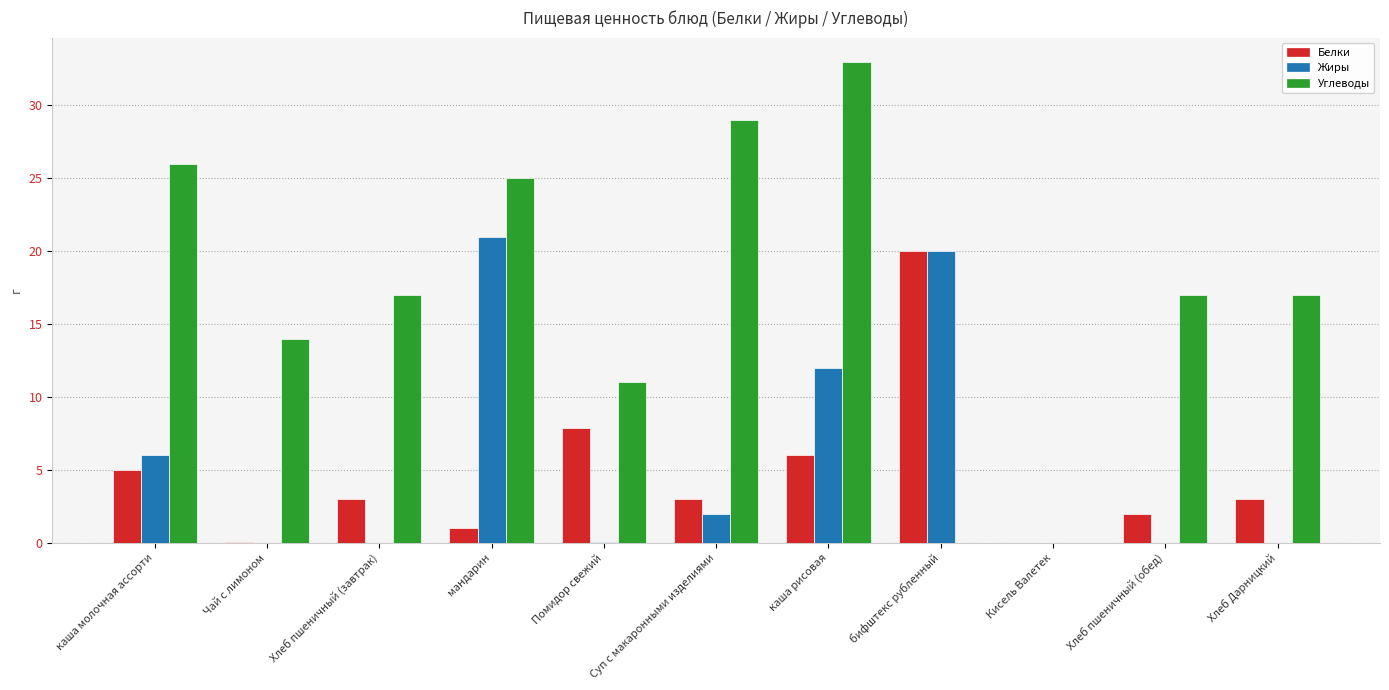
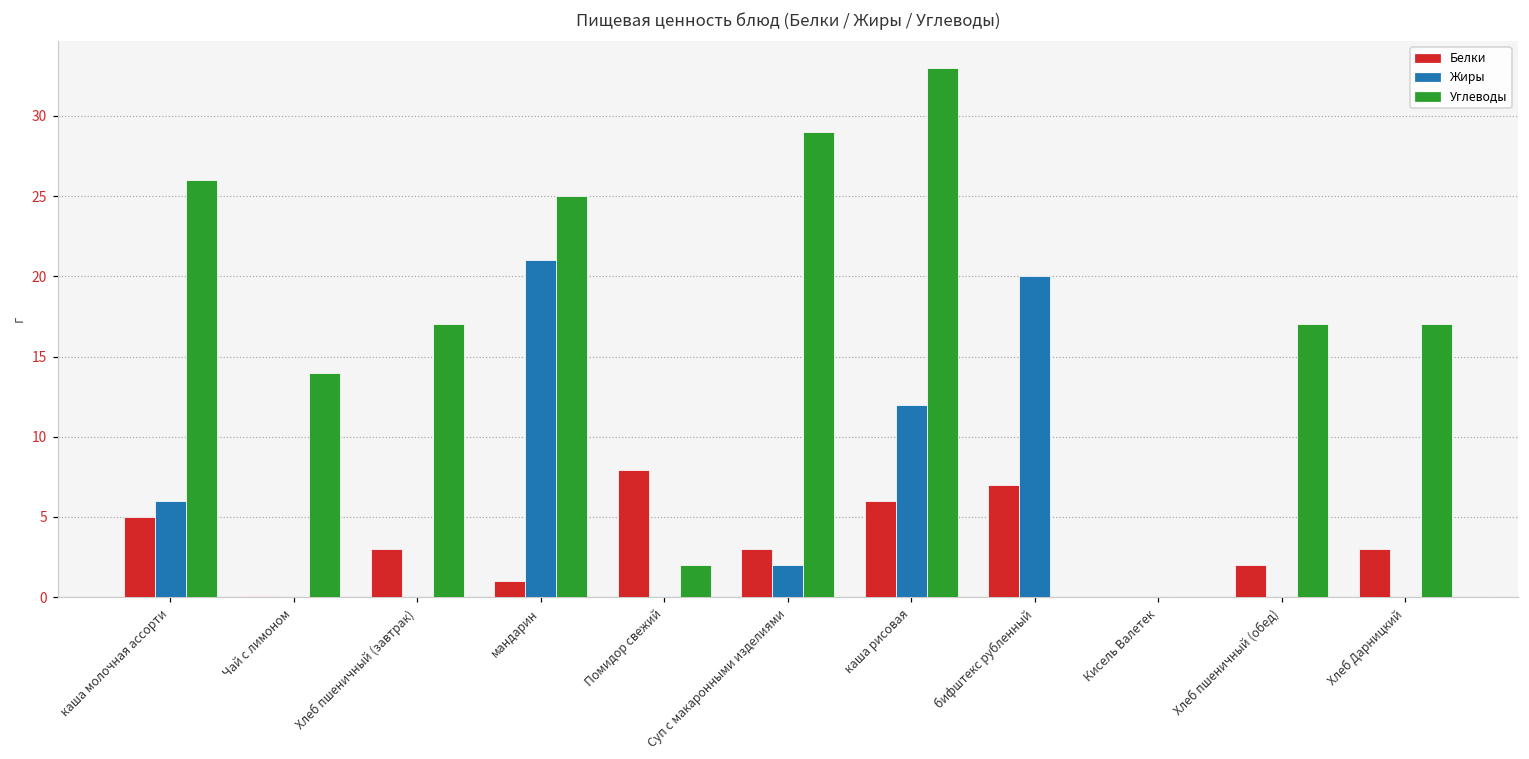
Углеводы, Помидор свежий: 11 -> 2
Белки, бифштекс рубленный: 20 -> 7
